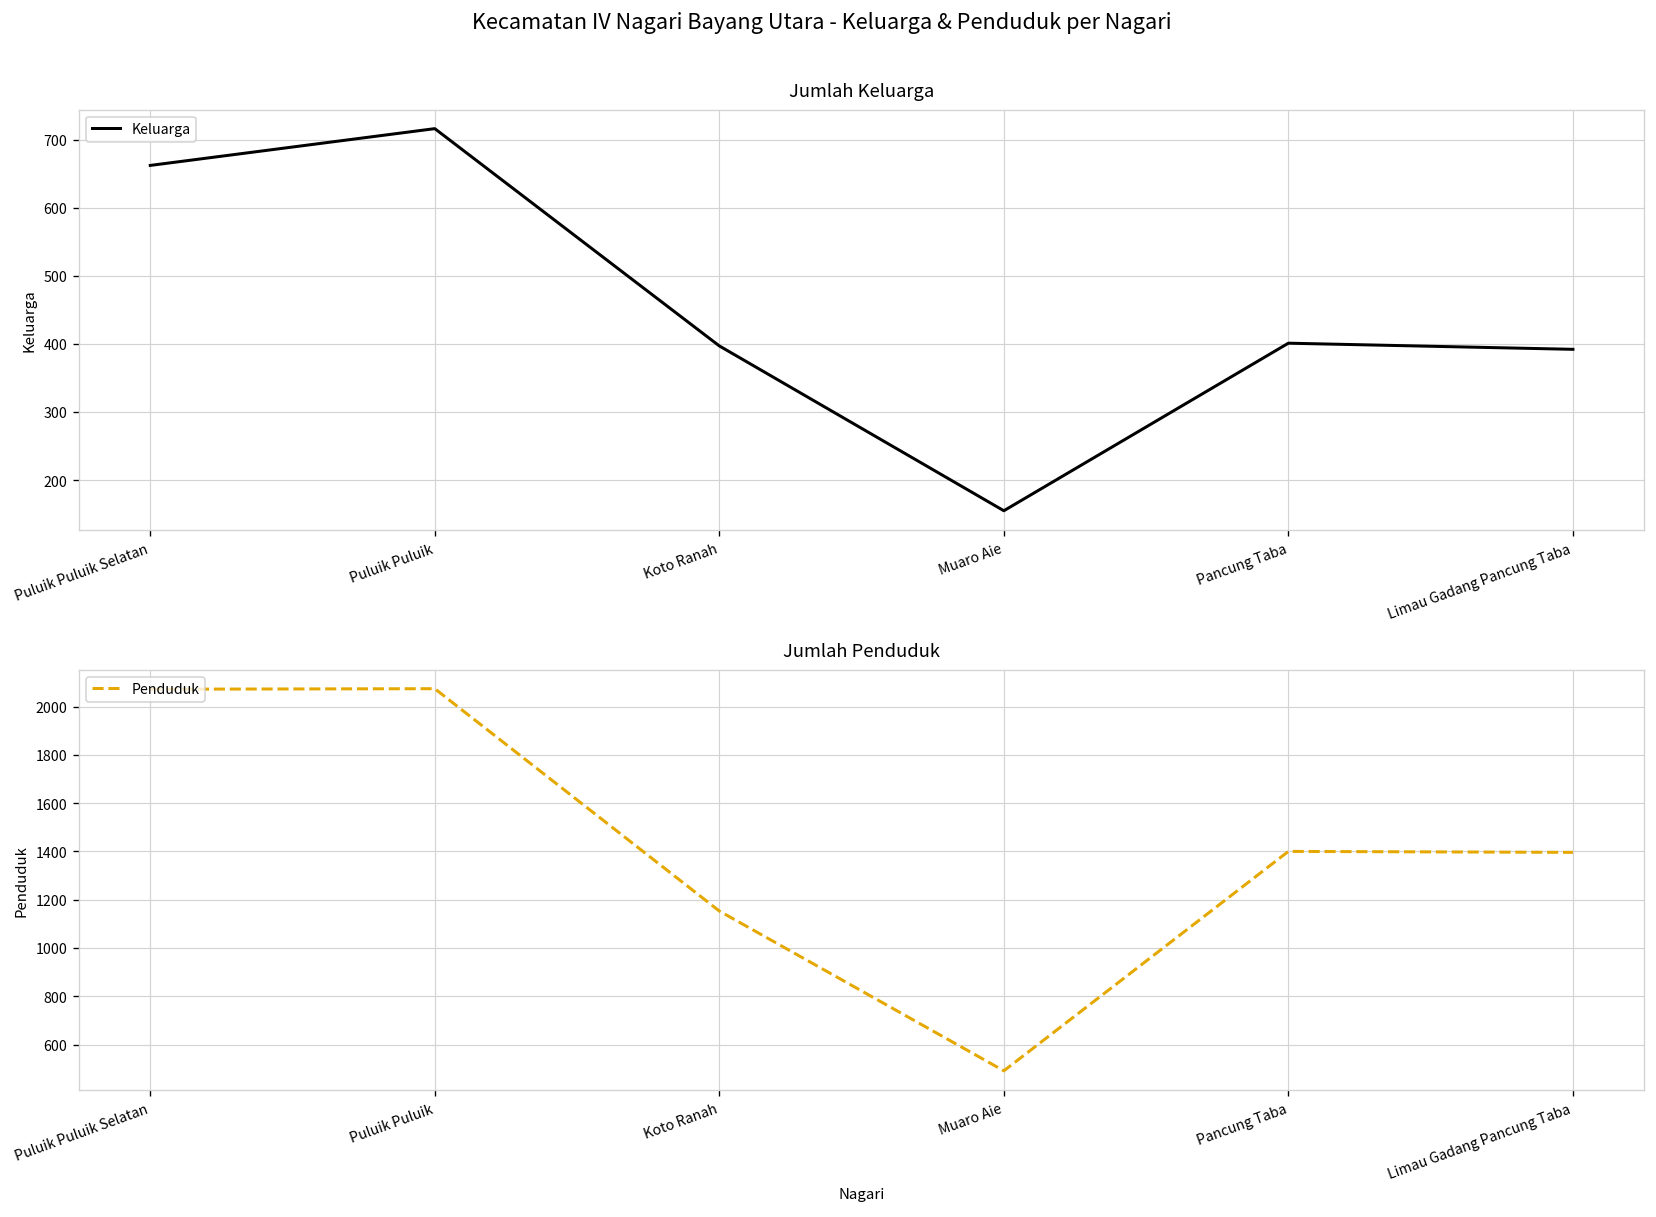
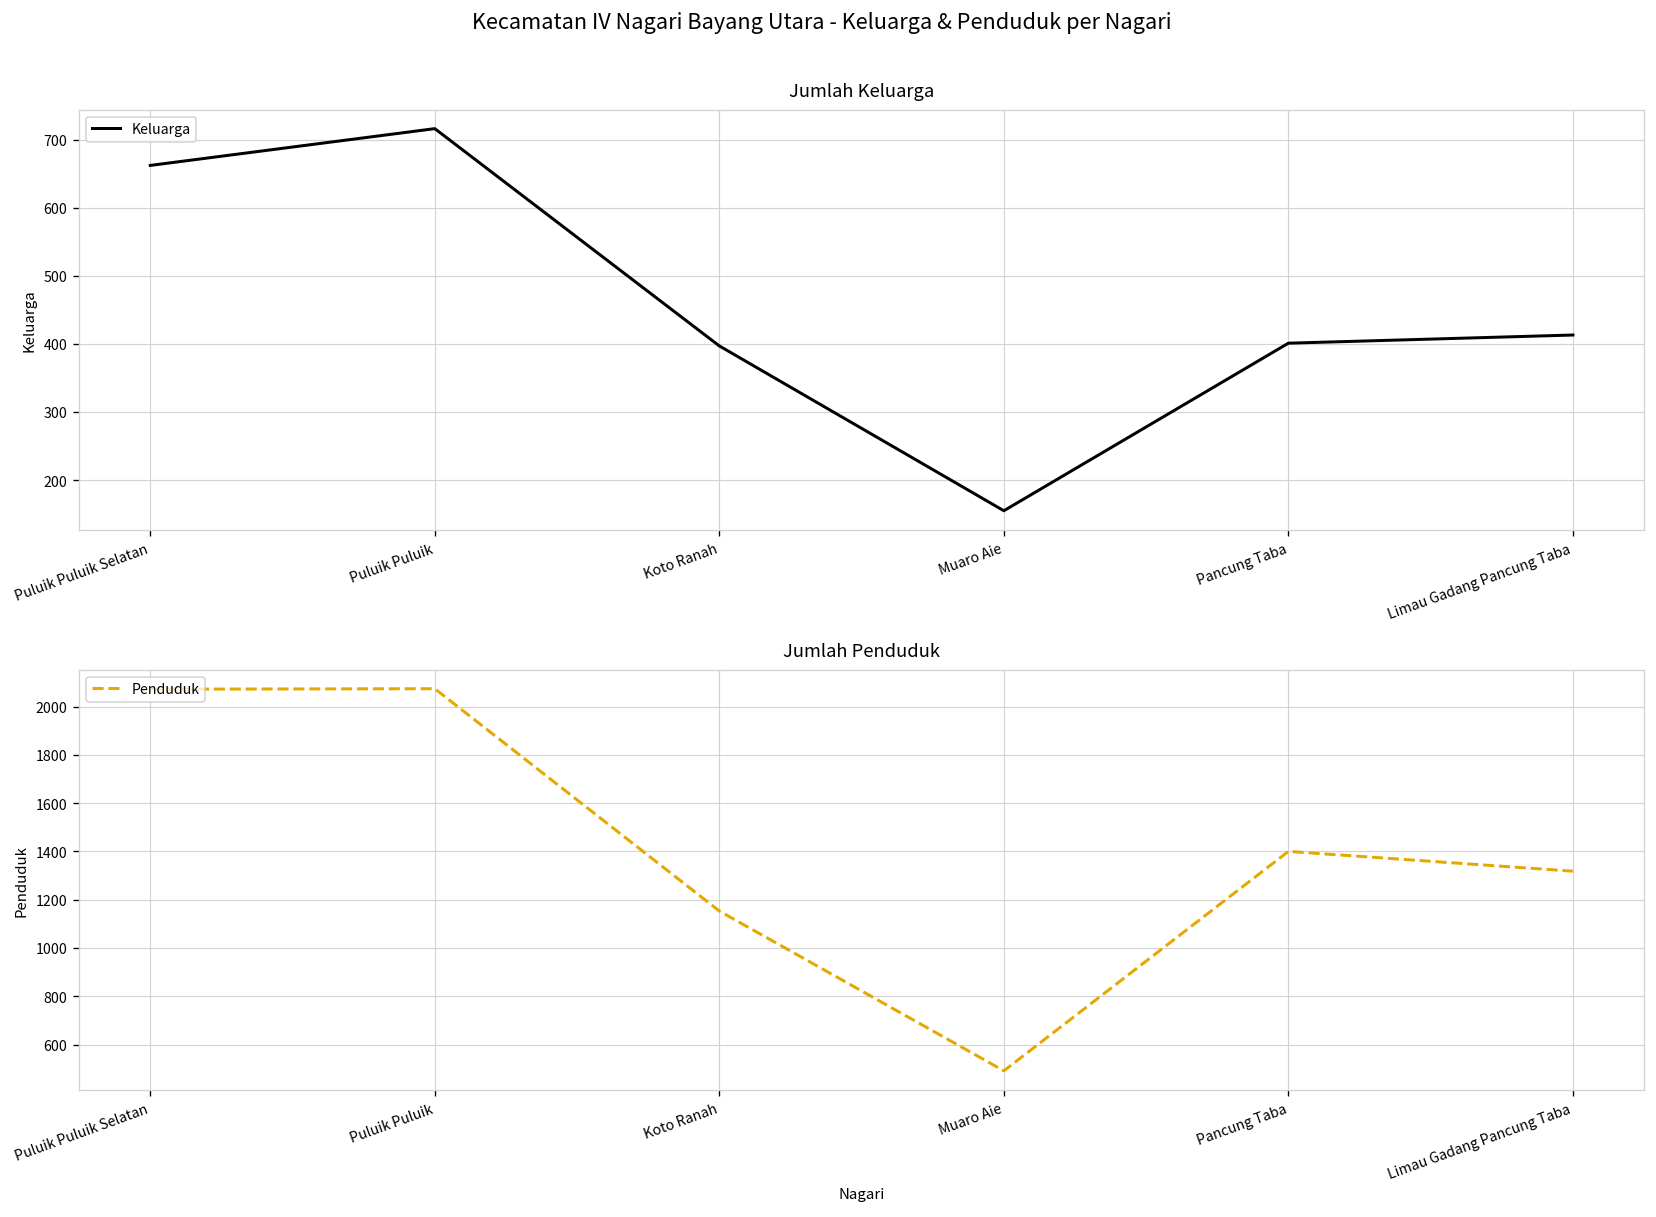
Jumlah Keluarga, Limau Gadang Pancung Taba: 390 -> 410
Jumlah Penduduk, Limau Gadang Pancung Taba: 1400 -> 1320
